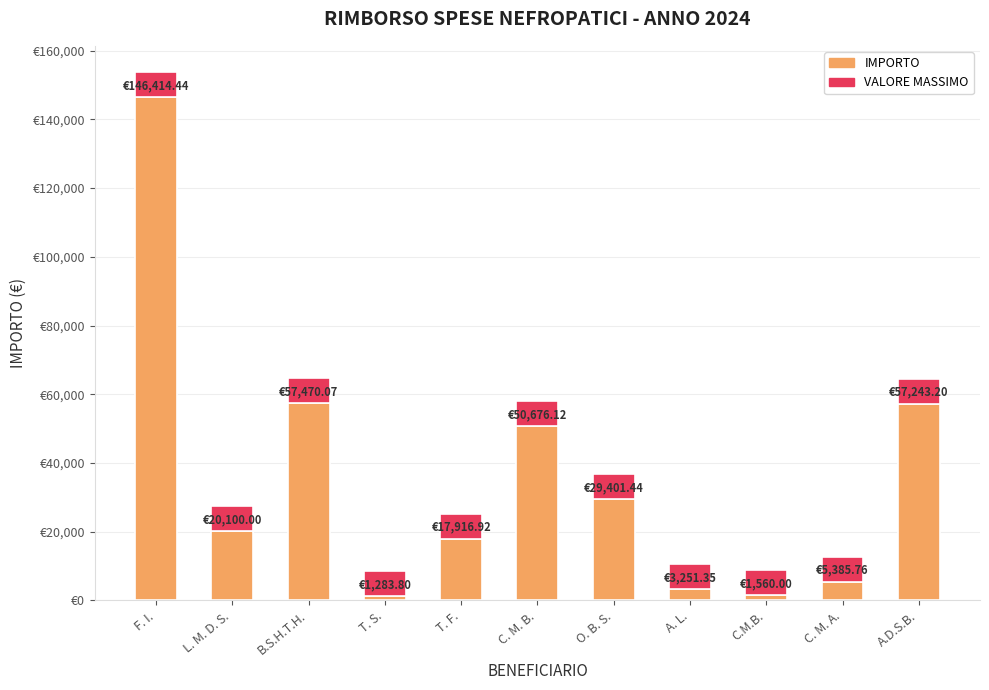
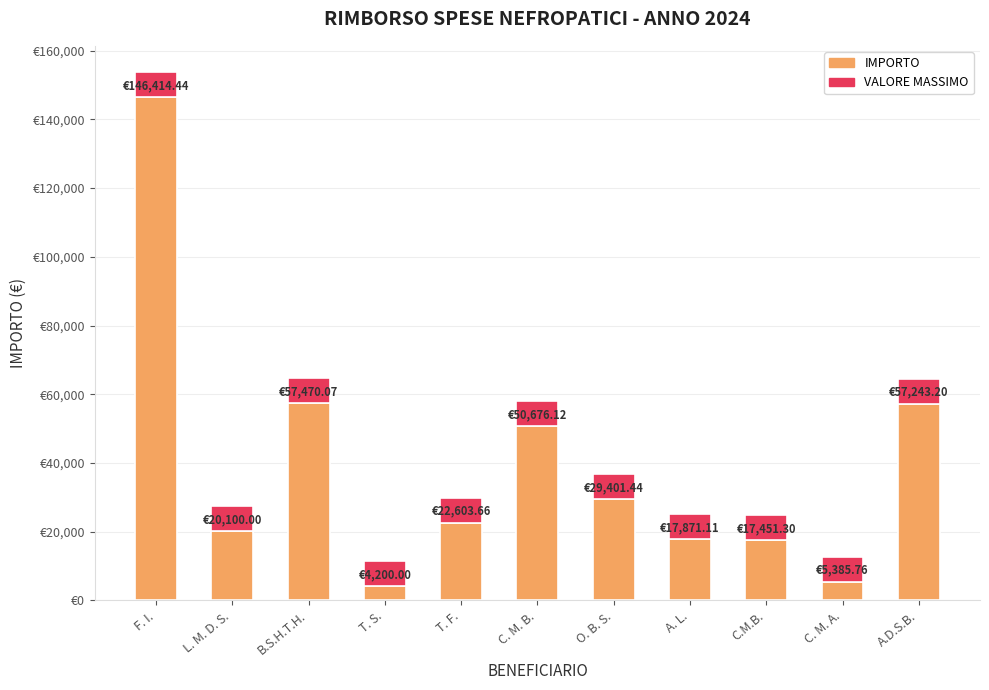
IMPORTO, T. S.: €1,283.80 -> €4,200.00
IMPORTO, T. F.: €17,916.92 -> €22,603.66
IMPORTO, A. L.: €3,251.35 -> €17,871.11
IMPORTO, C.M.B.: €1,560.00 -> €17,451.30
